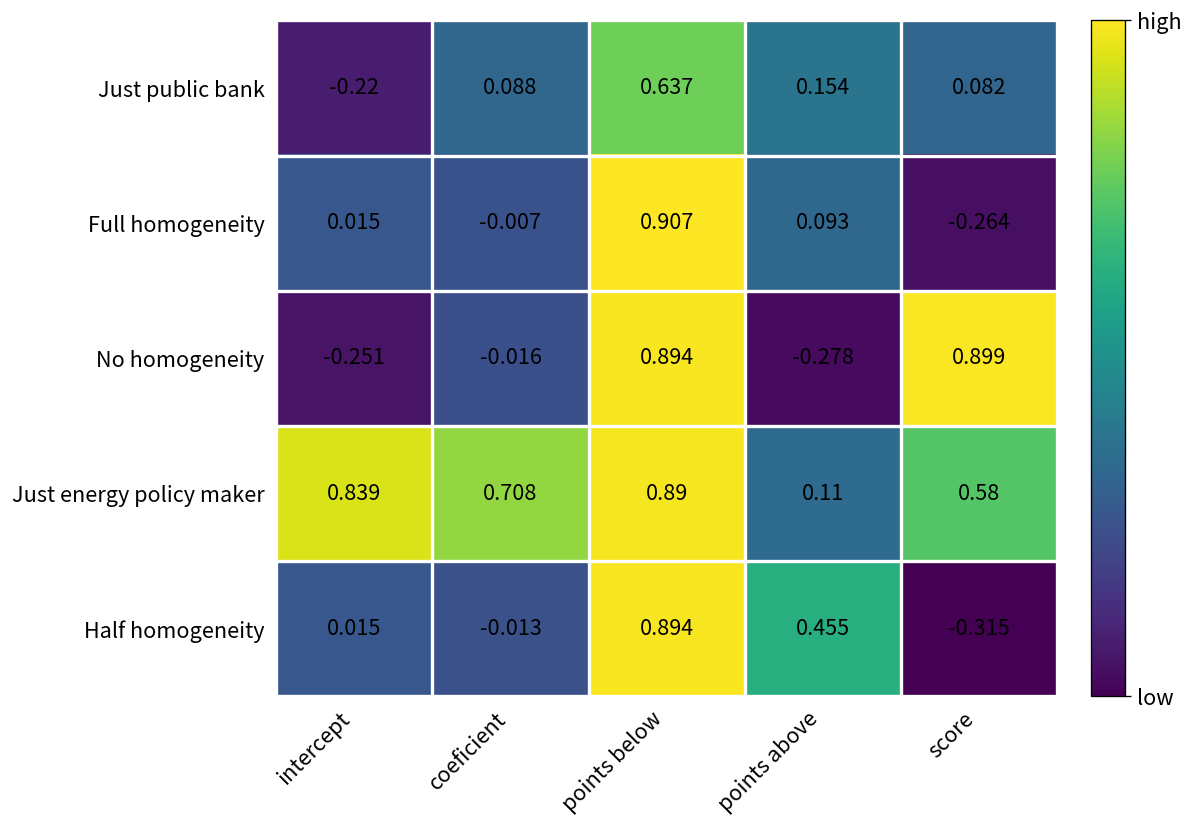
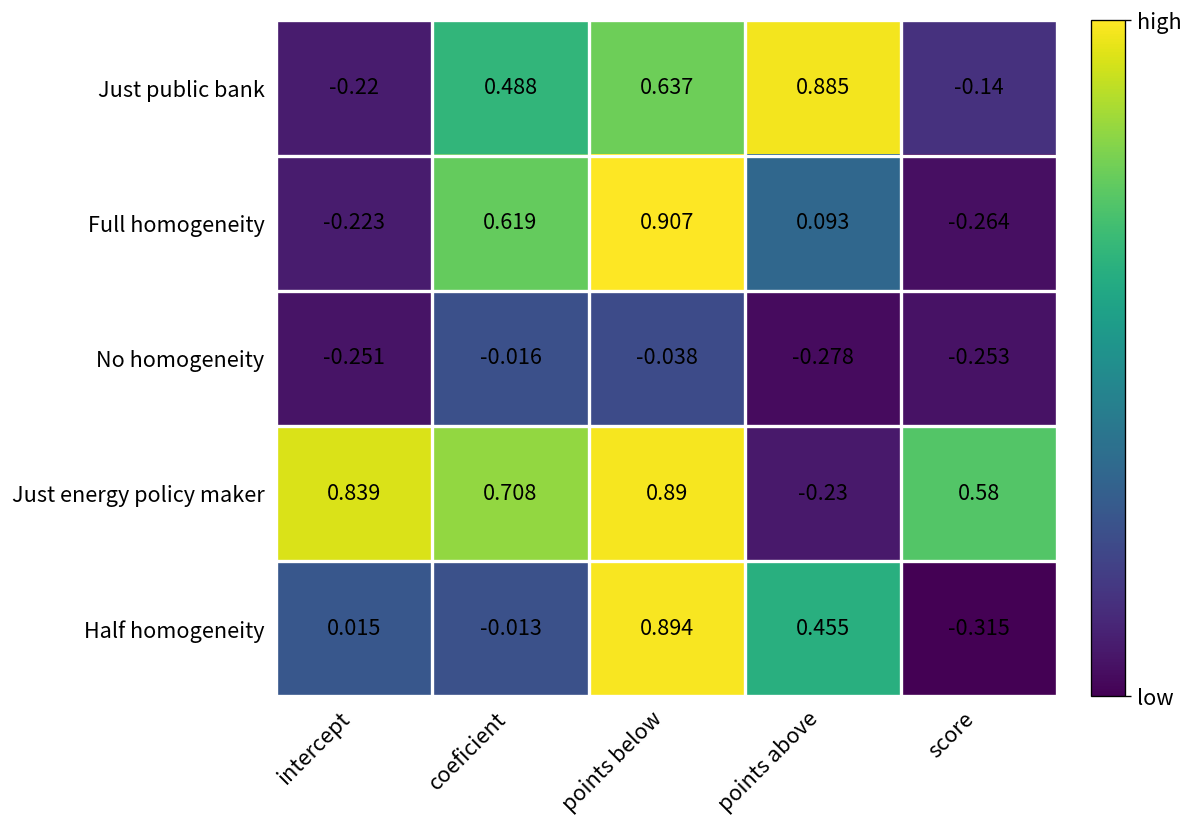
Just public bank, coeficient: 0.088 -> 0.488
Just public bank, points above: 0.154 -> 0.885
Just public bank, score: 0.082 -> -0.14
Full homogeneity, intercept: 0.015 -> -0.223
Full homogeneity, coeficient: -0.007 -> 0.619
No homogeneity, points below: 0.894 -> -0.038
No homogeneity, score: 0.899 -> -0.253
Just energy policy maker, points above: 0.11 -> -0.23
